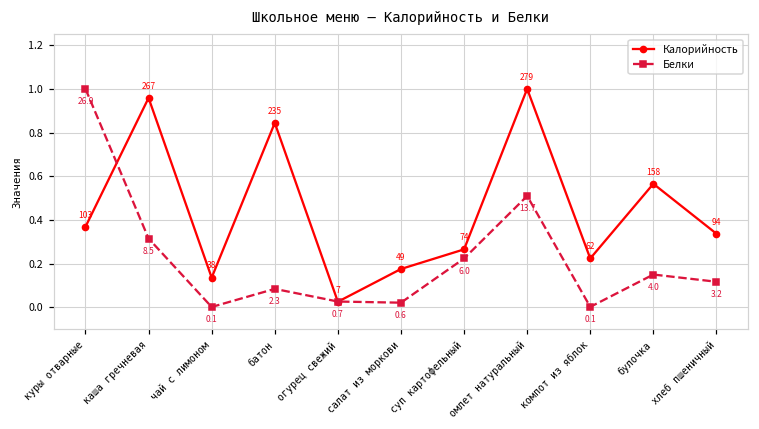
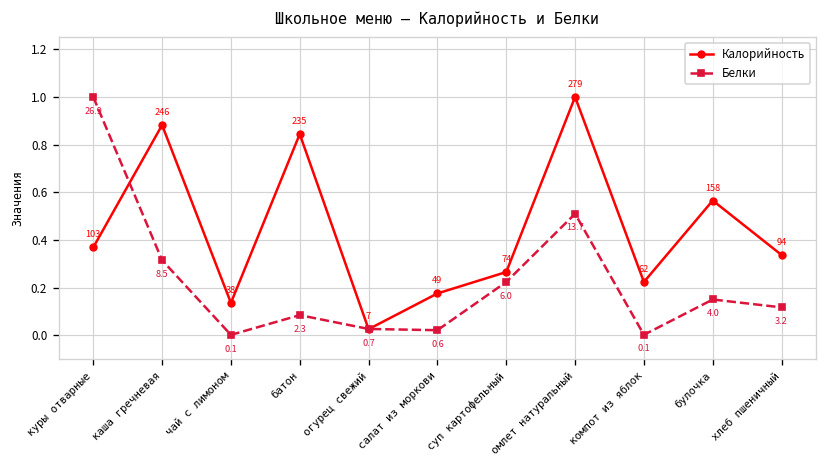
Калорийность, каша гречневая: 267 -> 246
